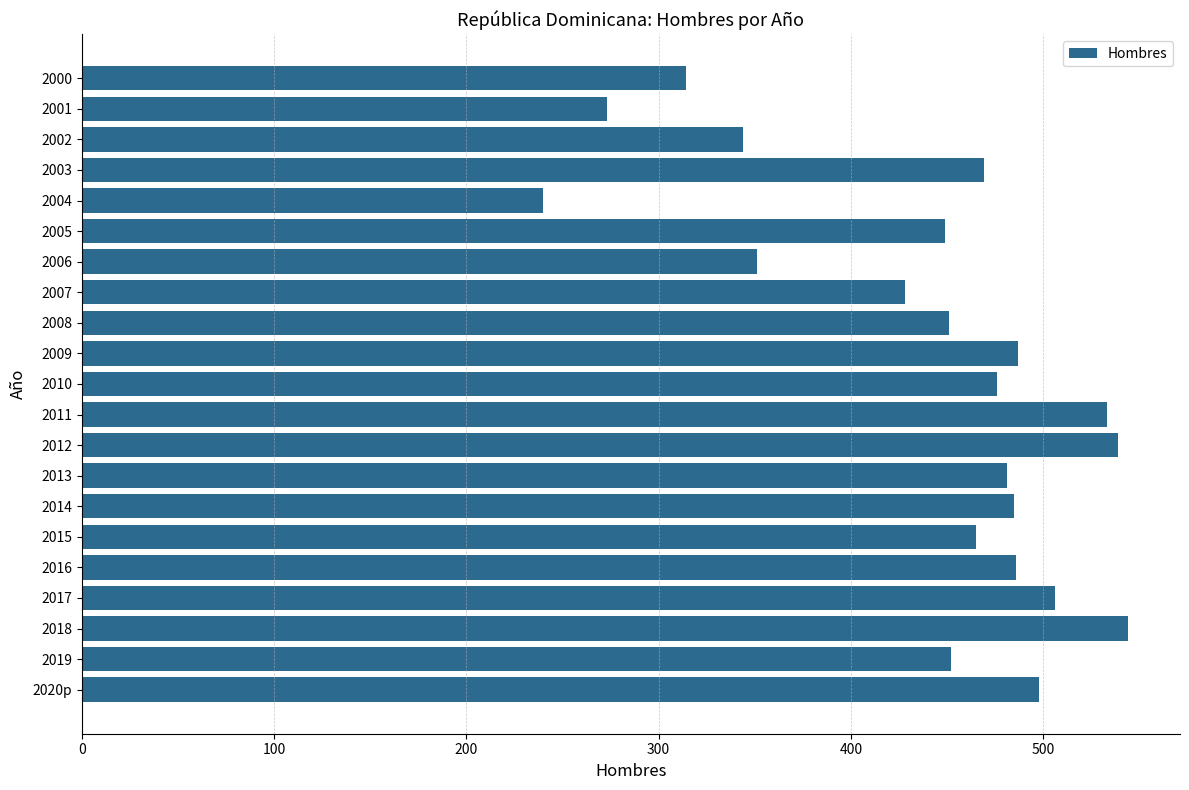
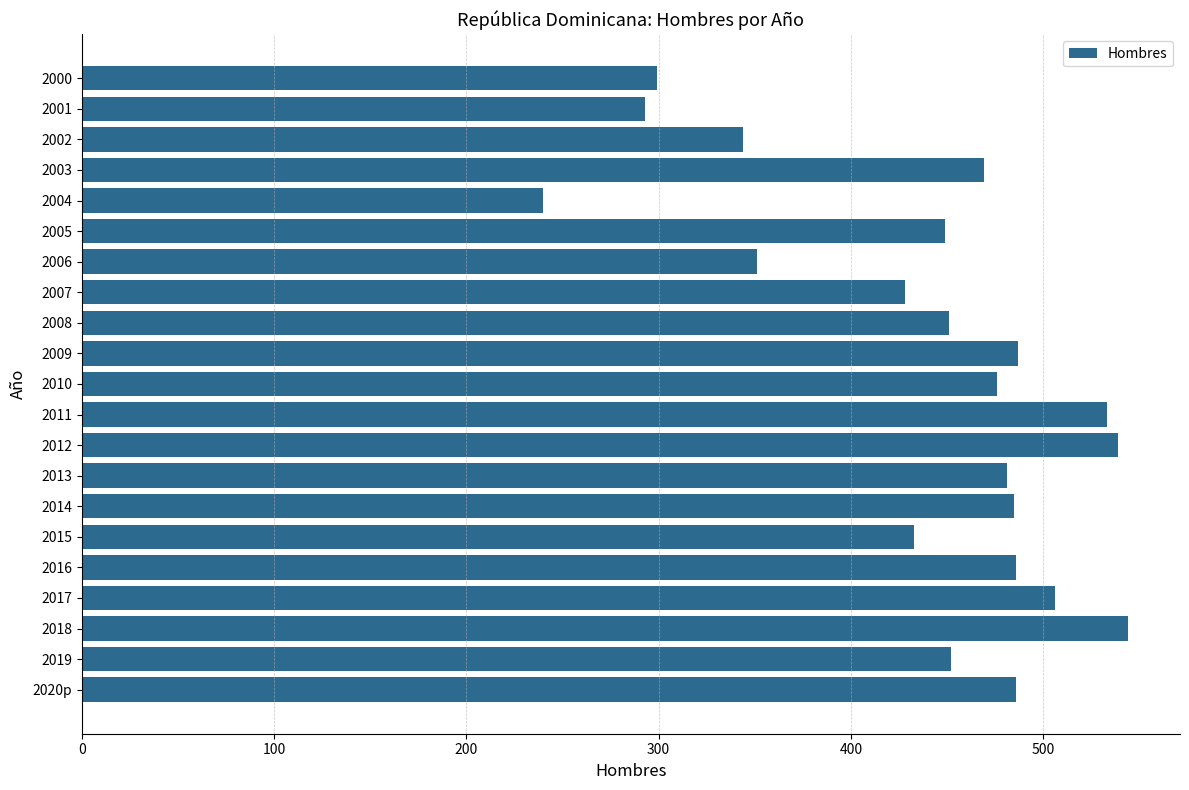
2000: 314 -> 299
2001: 273 -> 293
2015: 465 -> 433
2020p: 498 -> 486
